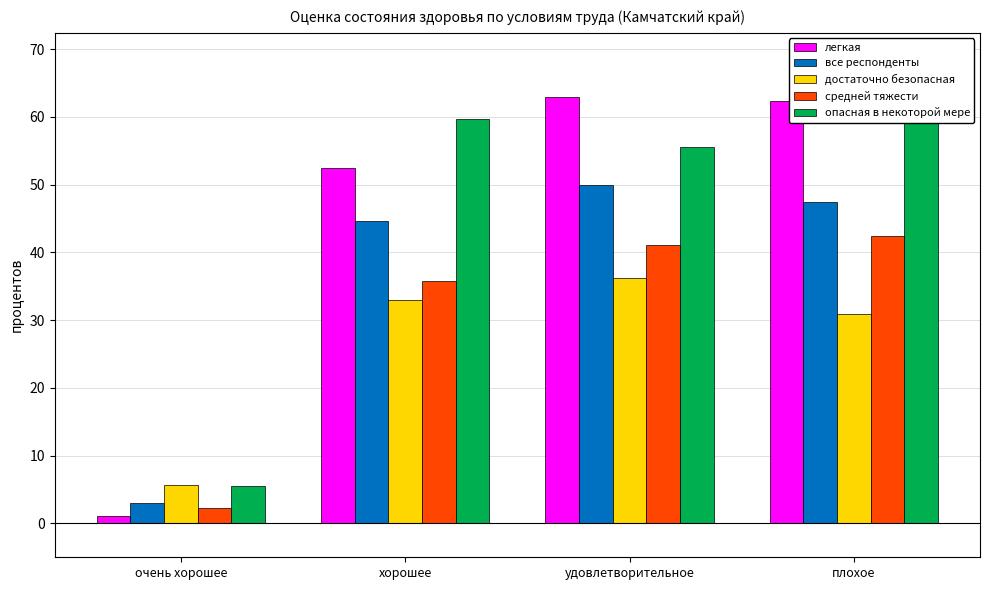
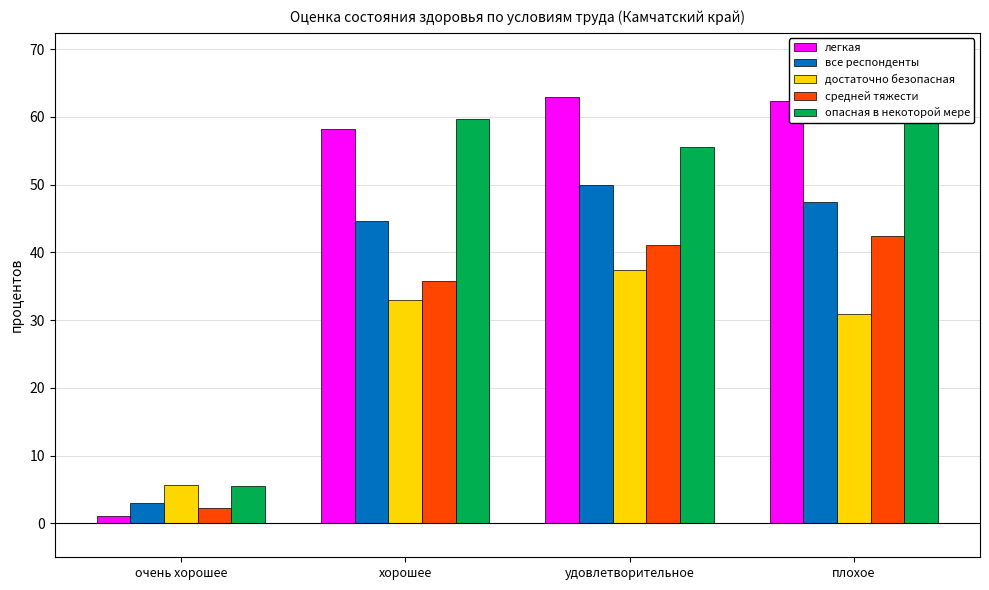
легкая, хорошее: 52 -> 58
достаточно безопасная, удовлетворительное: 36 -> 37
